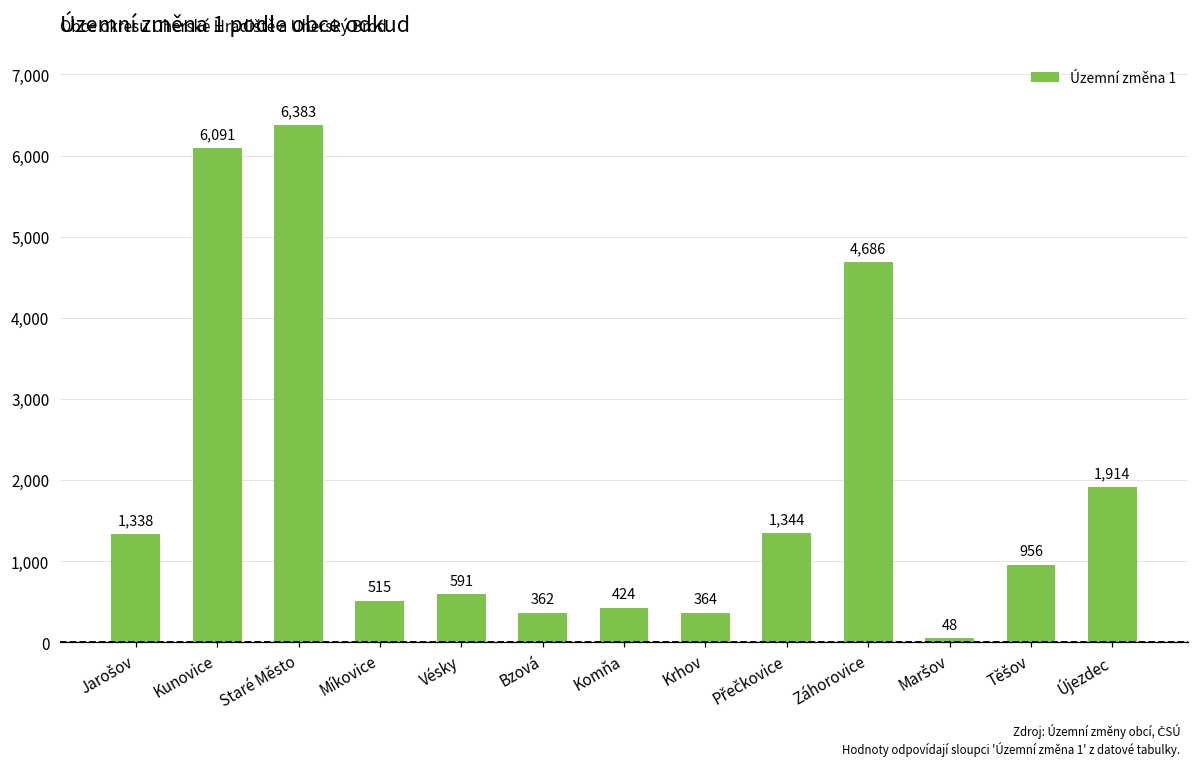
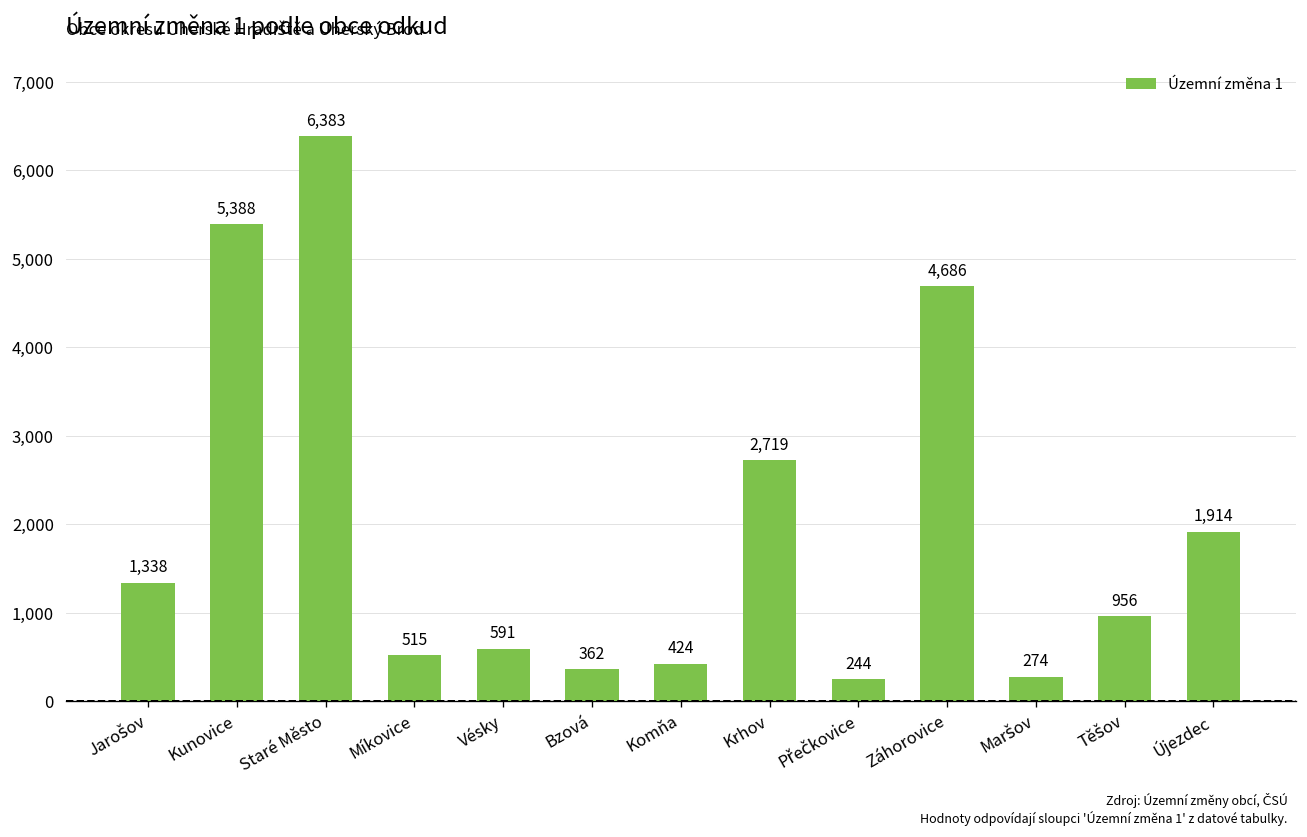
Kunovice: 6,091 -> 5,388
Krhov: 364 -> 2,719
Přečkovice: 1,344 -> 244
Maršov: 48 -> 274
